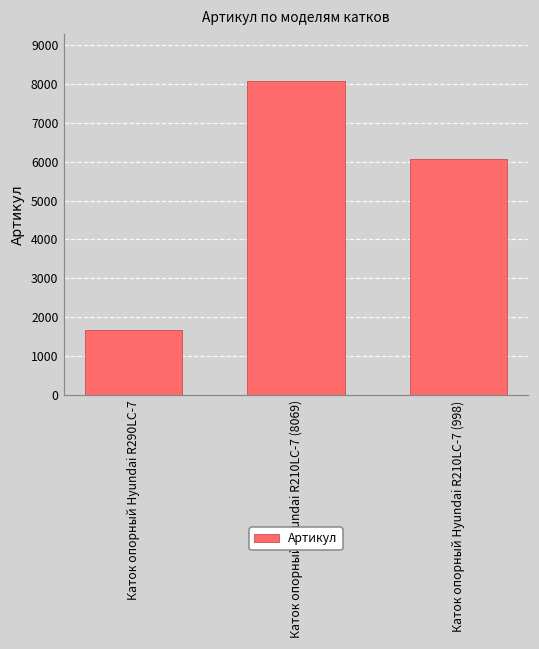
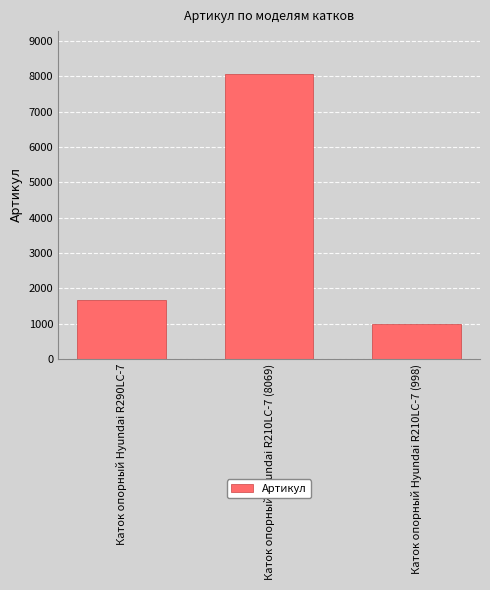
Каток опорный Hyundai R210LC-7 (998): 6100 -> 1000
